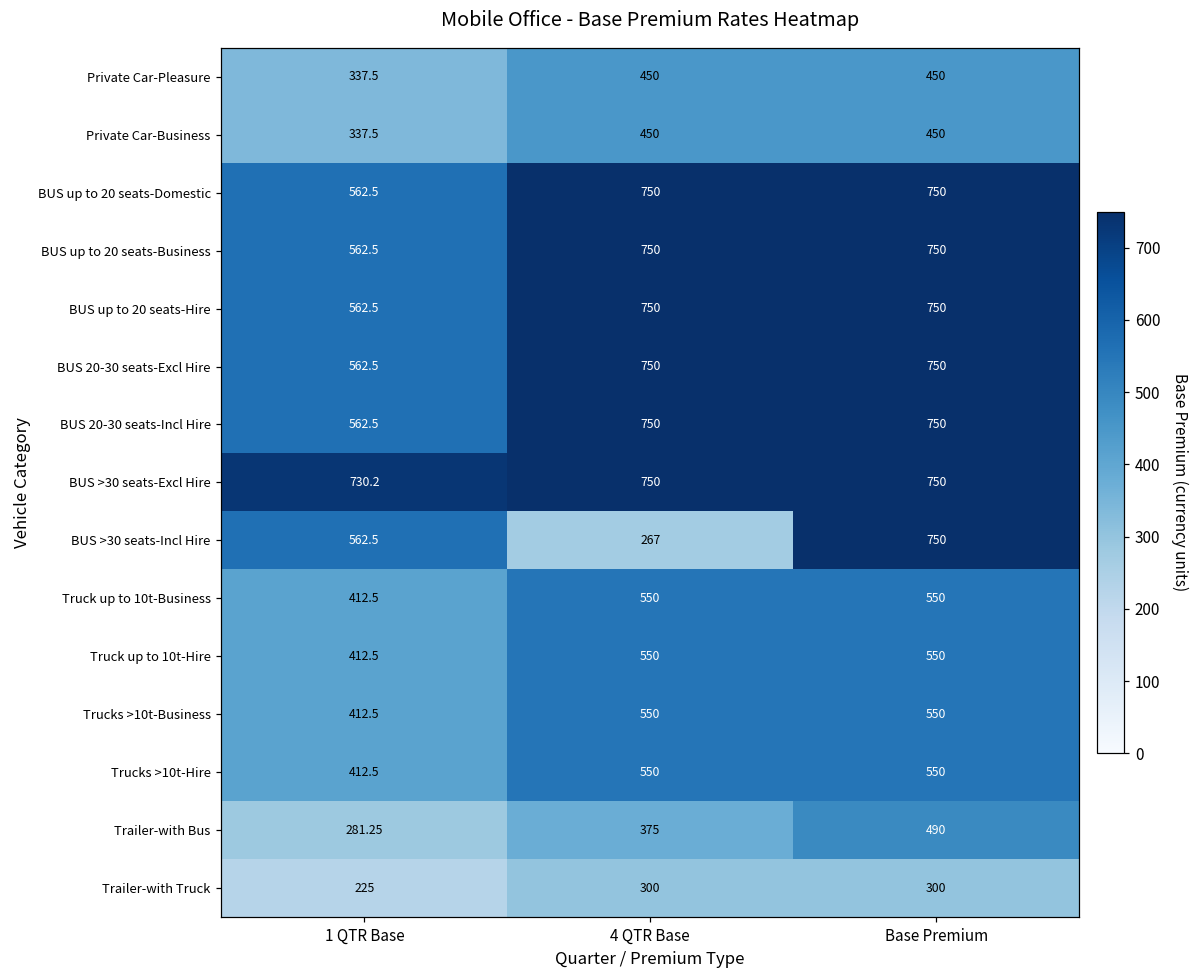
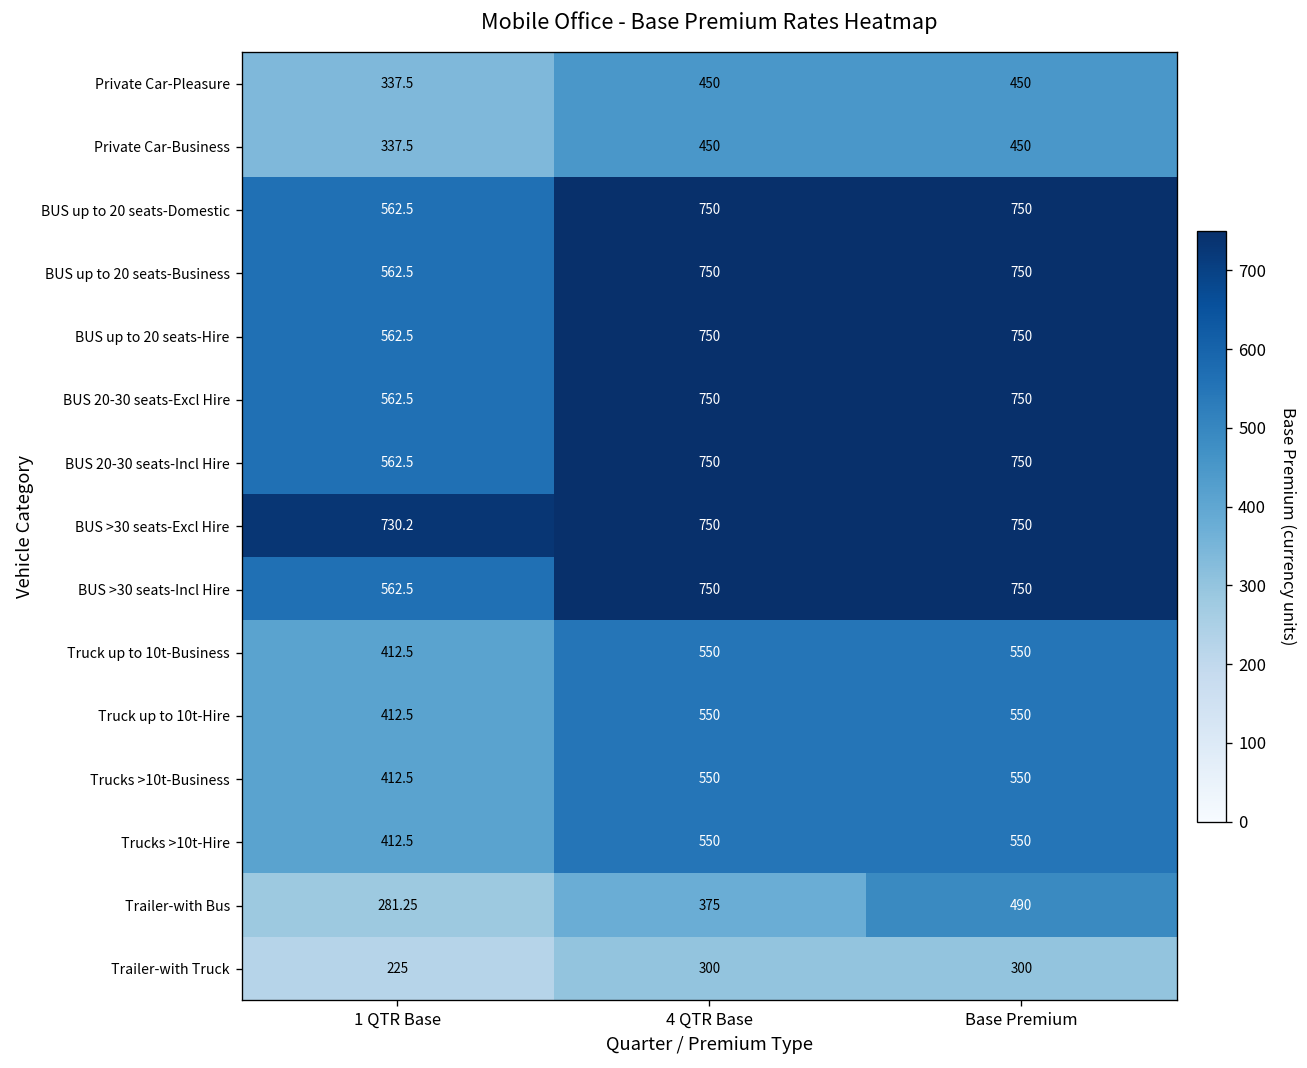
BUS >30 seats-Incl Hire, 4 QTR Base: 267 -> 750
